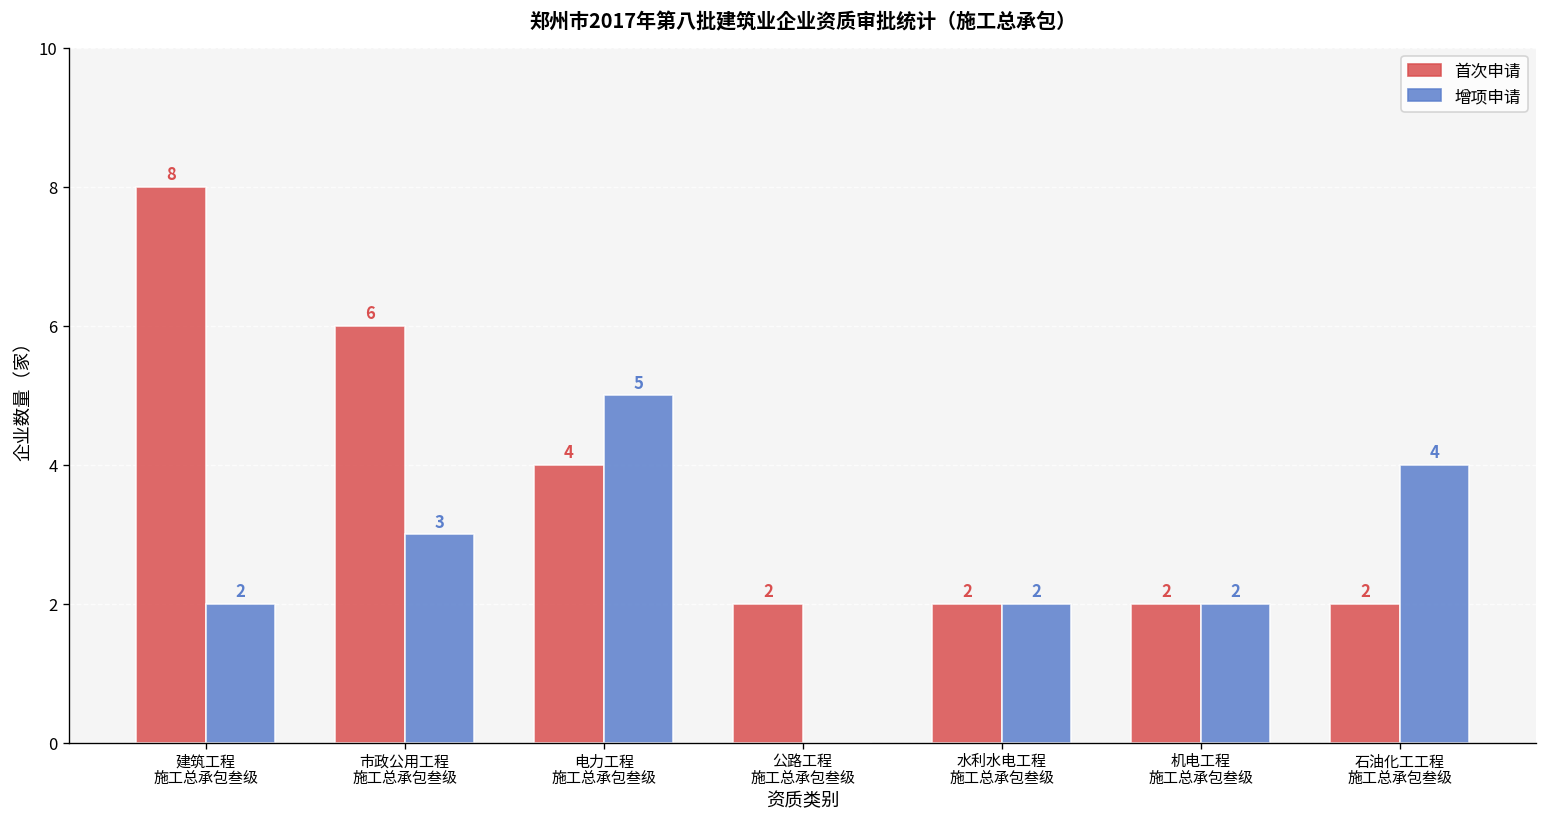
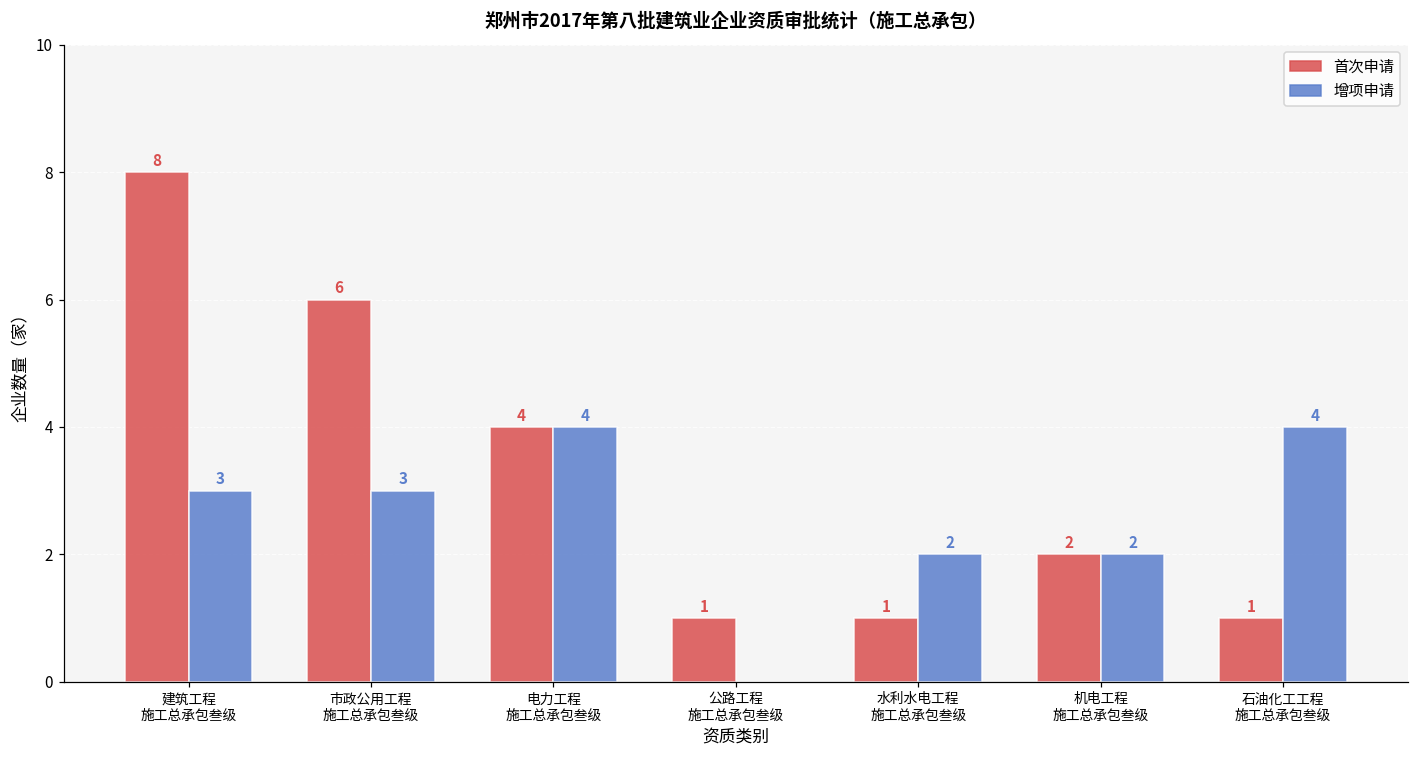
增项申请, 建筑工程 施工总承包叁级: 2 -> 3
增项申请, 电力工程 施工总承包叁级: 5 -> 4
首次申请, 公路工程 施工总承包叁级: 2 -> 1
首次申请, 水利水电工程 施工总承包叁级: 2 -> 1
首次申请, 石油化工工程 施工总承包叁级: 2 -> 1
